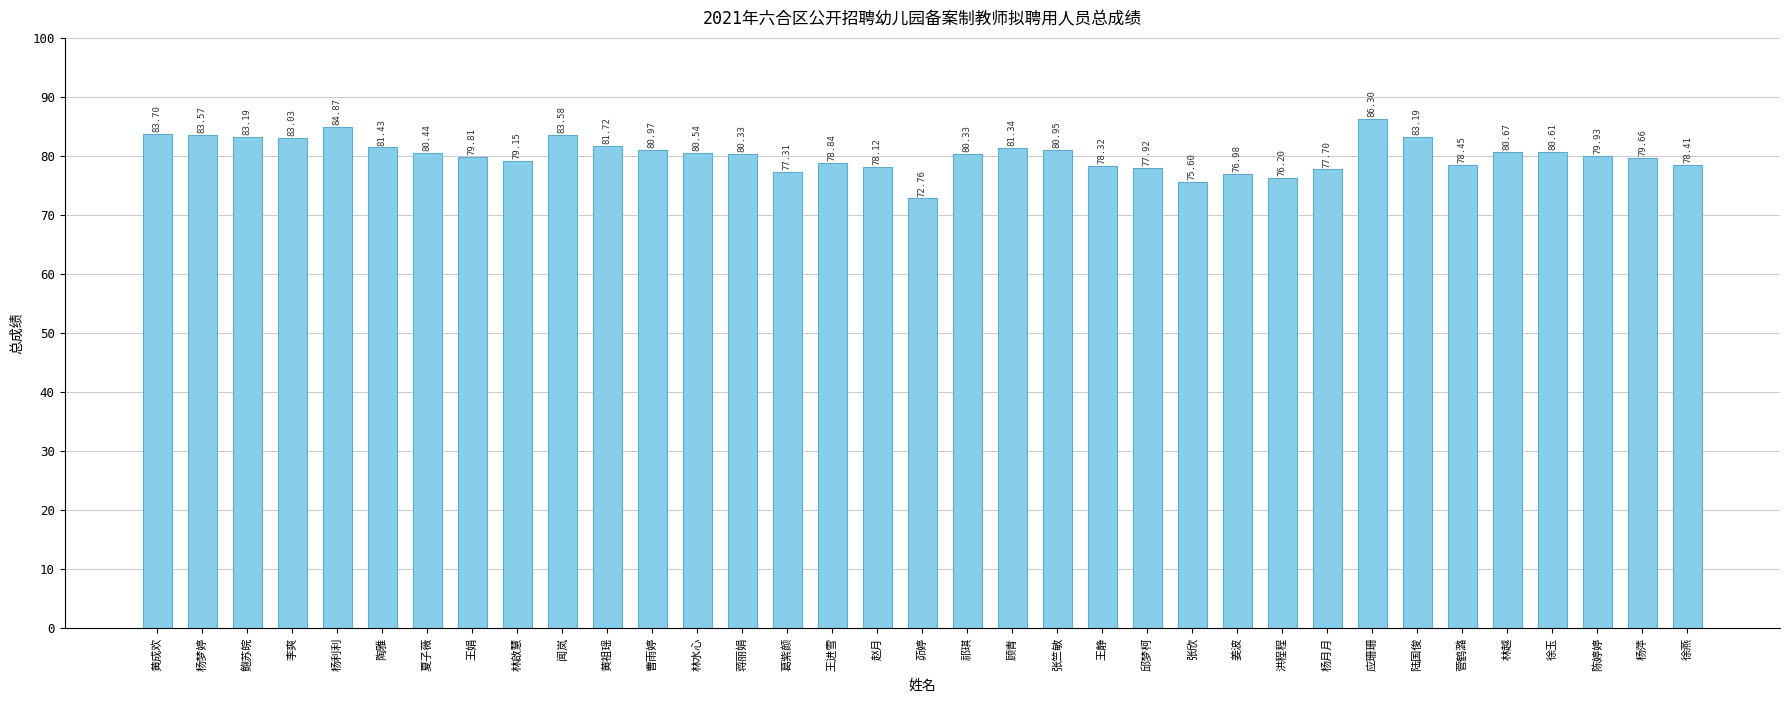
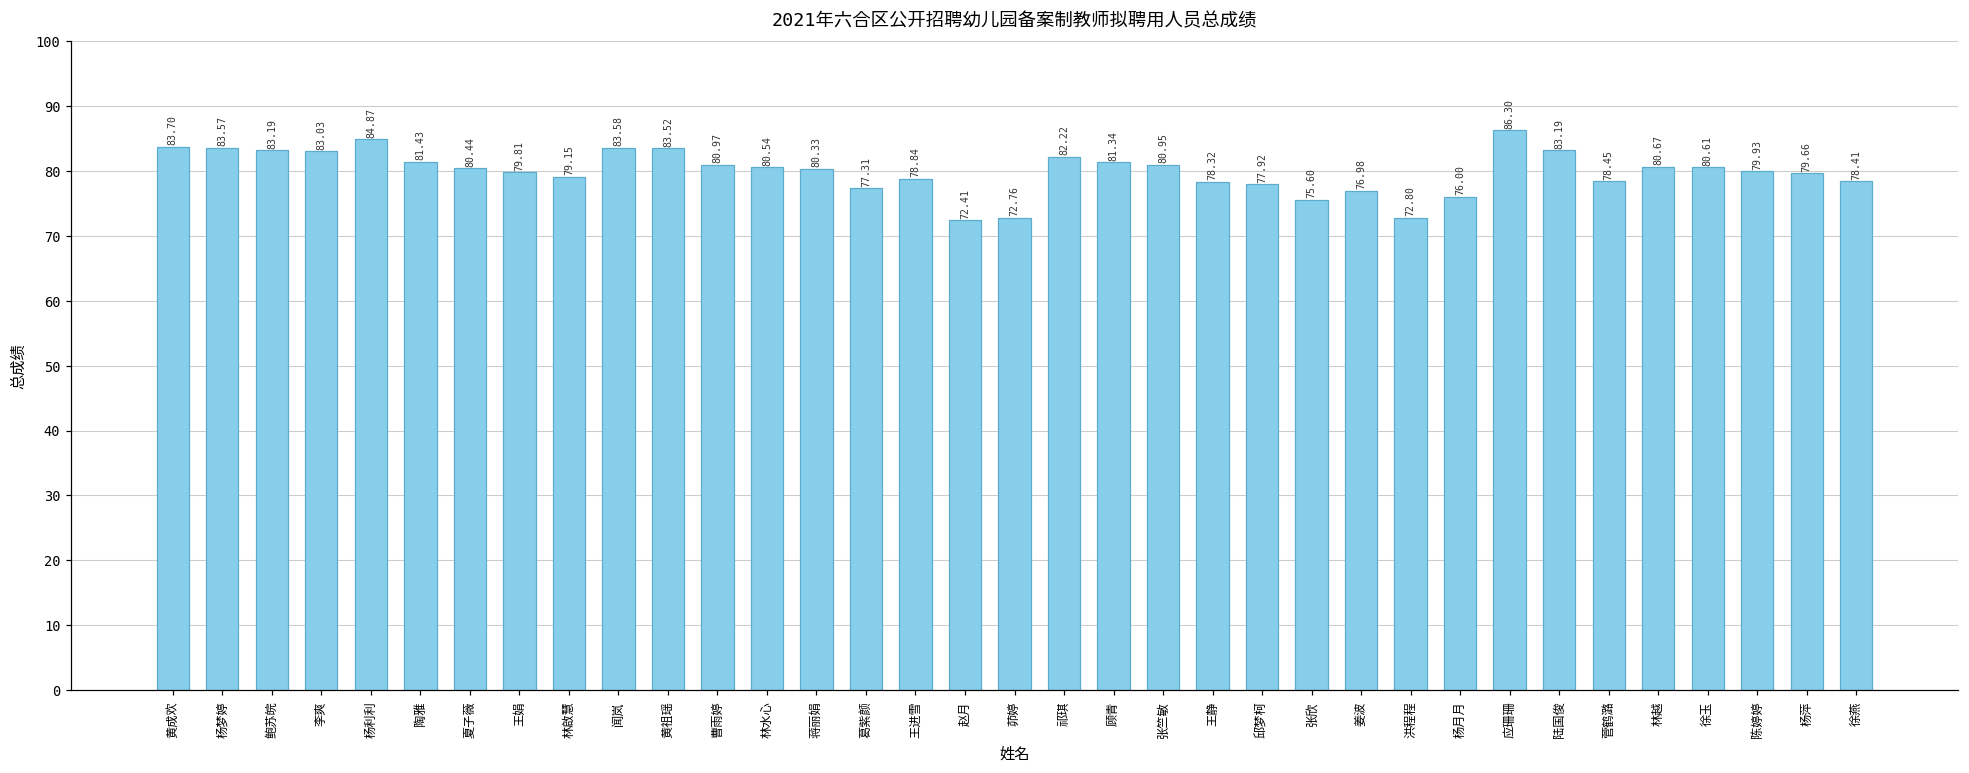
黄祖瑶: 81.72 -> 83.52
赵月: 78.12 -> 72.41
祁琪: 80.33 -> 82.22
洪程程: 76.20 -> 72.80
杨月月: 77.70 -> 76.00
